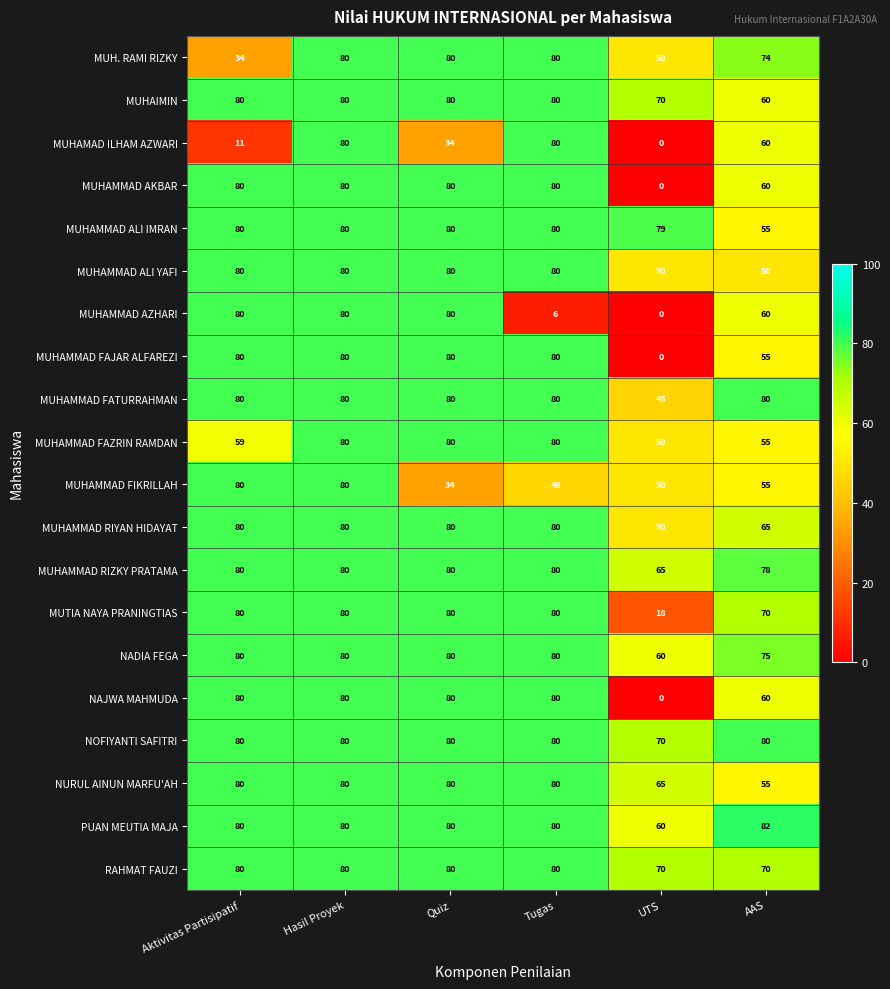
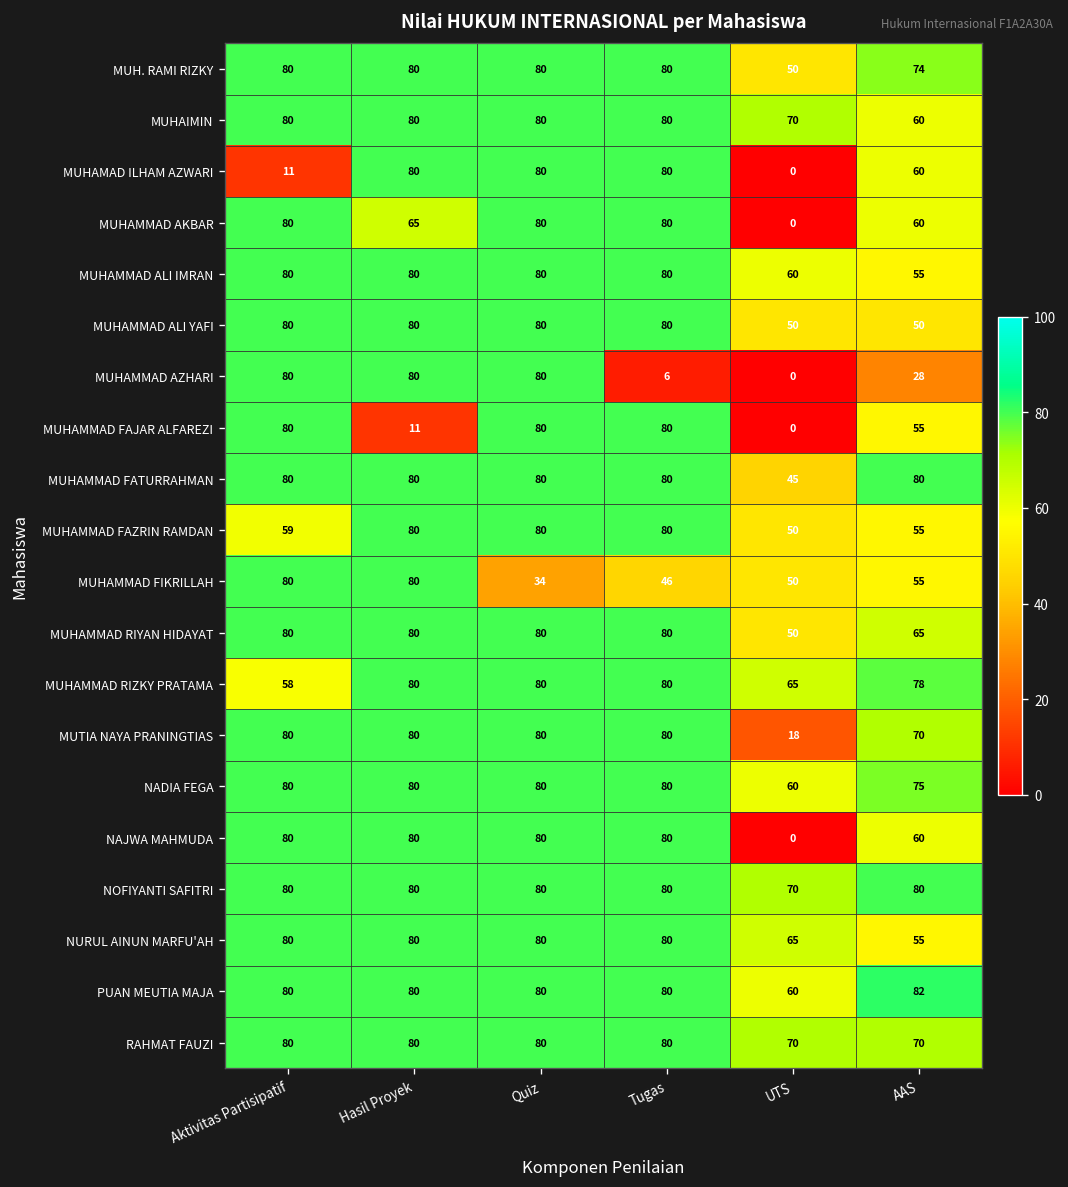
MUH. RAMI RIZKY, Aktivitas Partisipatif: 34 -> 80
MUHAMAD ILHAM AZWARI, Quiz: 34 -> 80
MUHAMMAD AKBAR, Hasil Proyek: 80 -> 65
MUHAMMAD ALI IMRAN, UTS: 79 -> 60
MUHAMMAD AZHARI, AAS: 60 -> 28
MUHAMMAD FAJAR ALFAREZI, Hasil Proyek: 80 -> 11
MUHAMMAD RIZKY PRATAMA, Aktivitas Partisipatif: 80 -> 58
